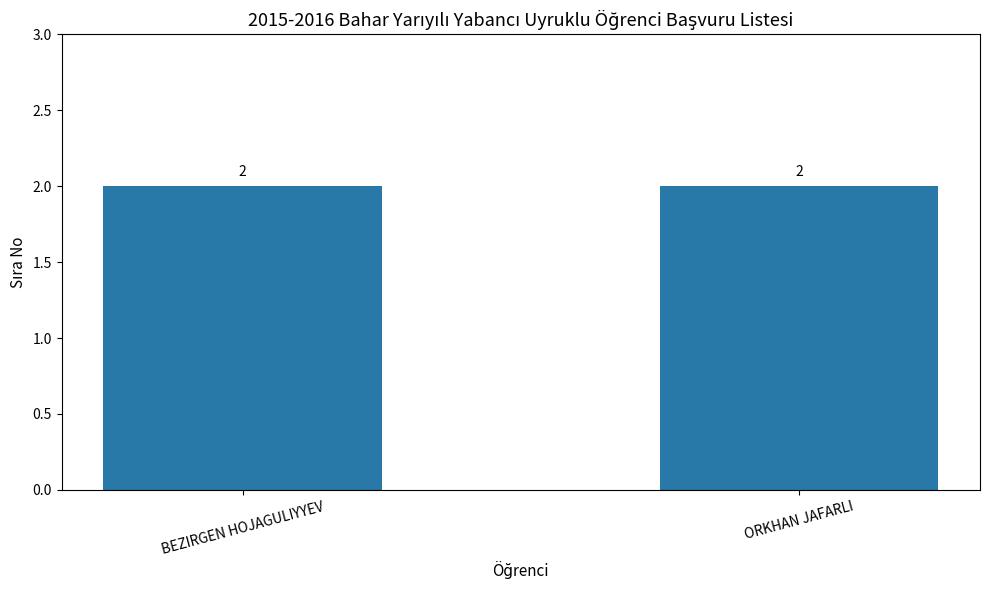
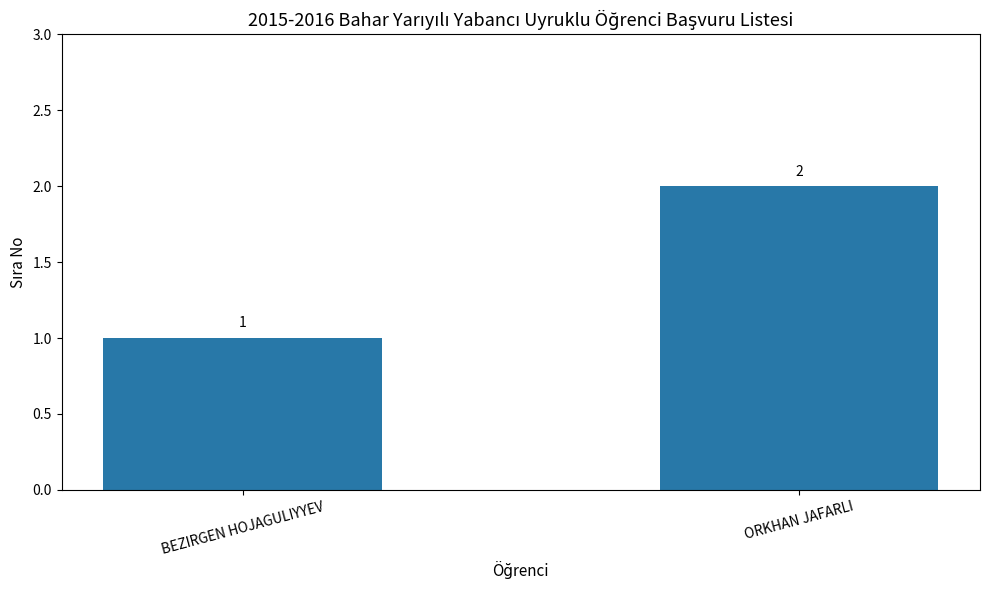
BEZIRGEN HOJAGULIYYEV: 2 -> 1
